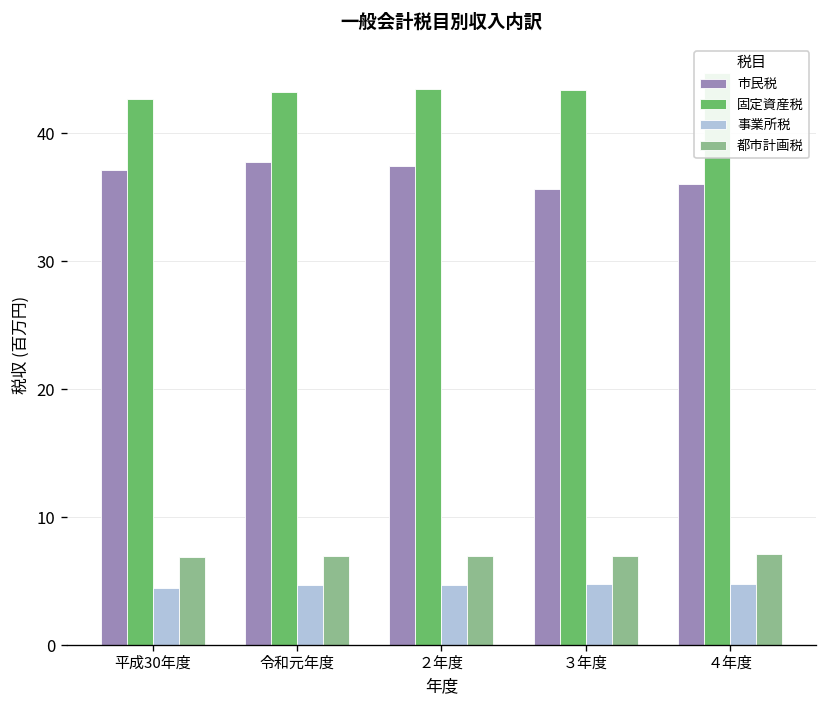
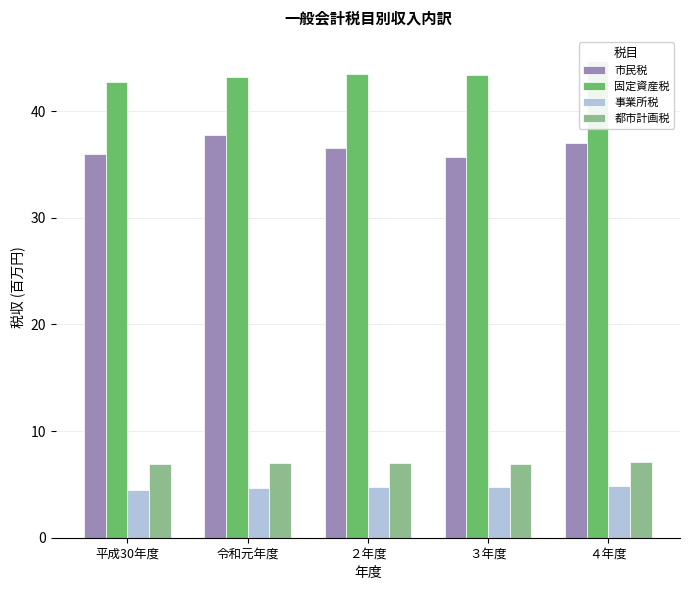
市民税, 平成30年度: 37.2 -> 36.0
市民税, ２年度: 37.5 -> 36.6
市民税, ４年度: 36.0 -> 37.0
